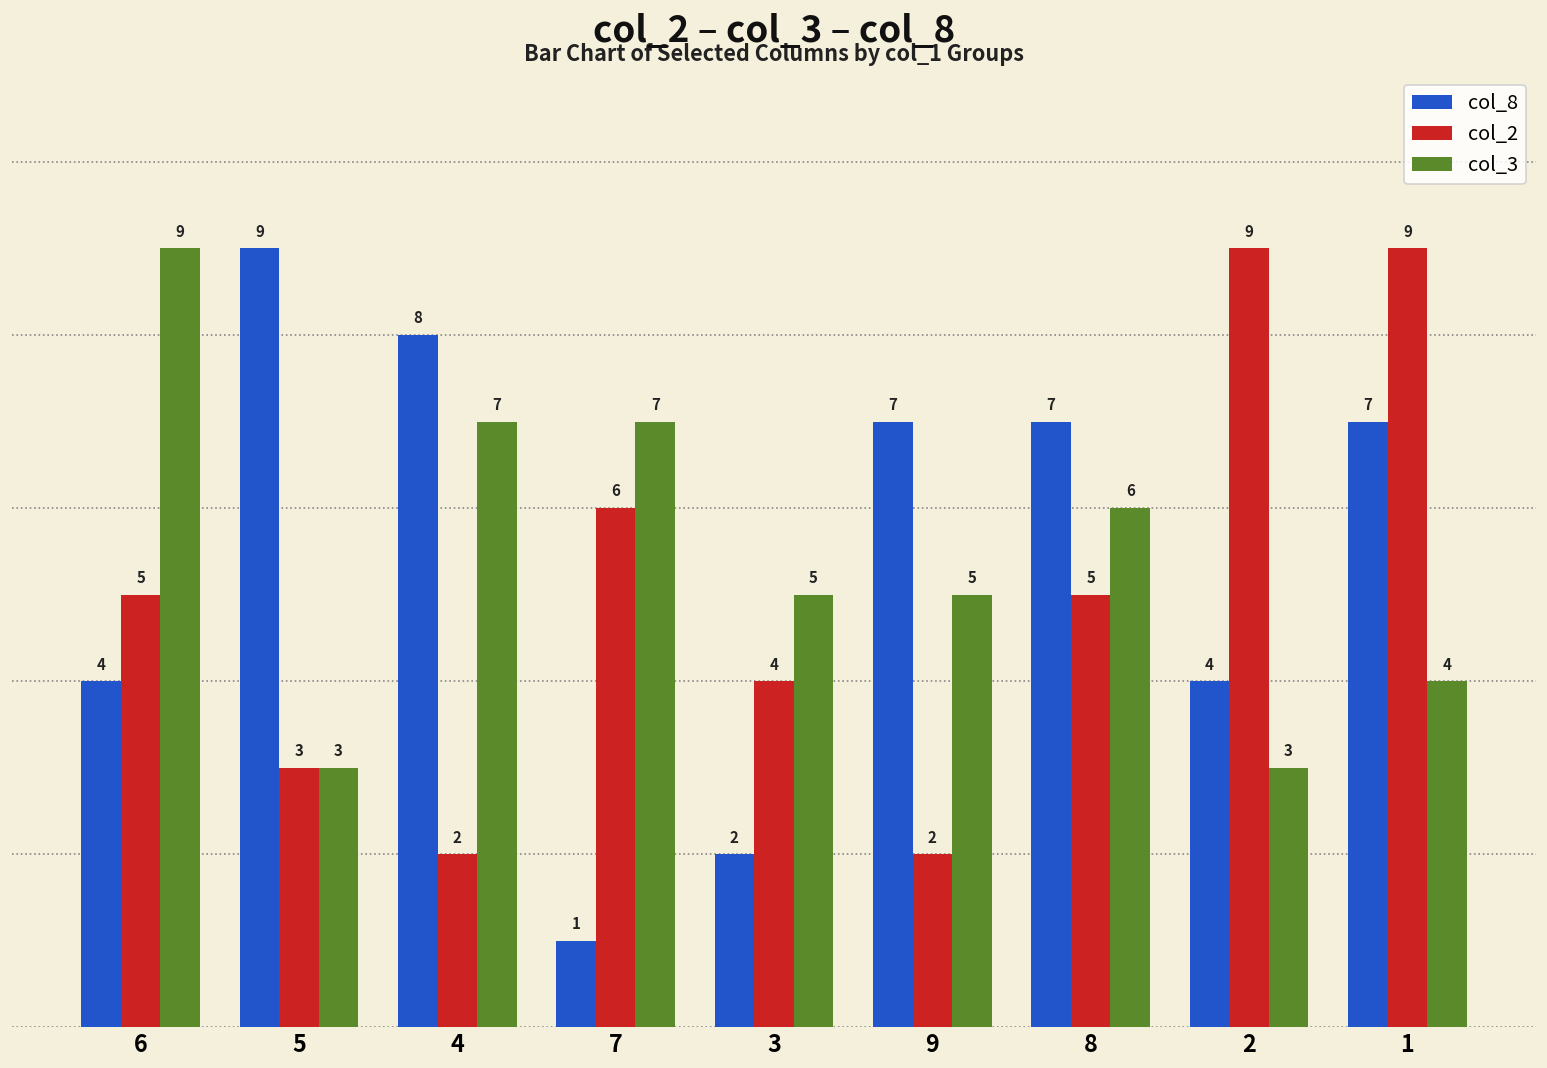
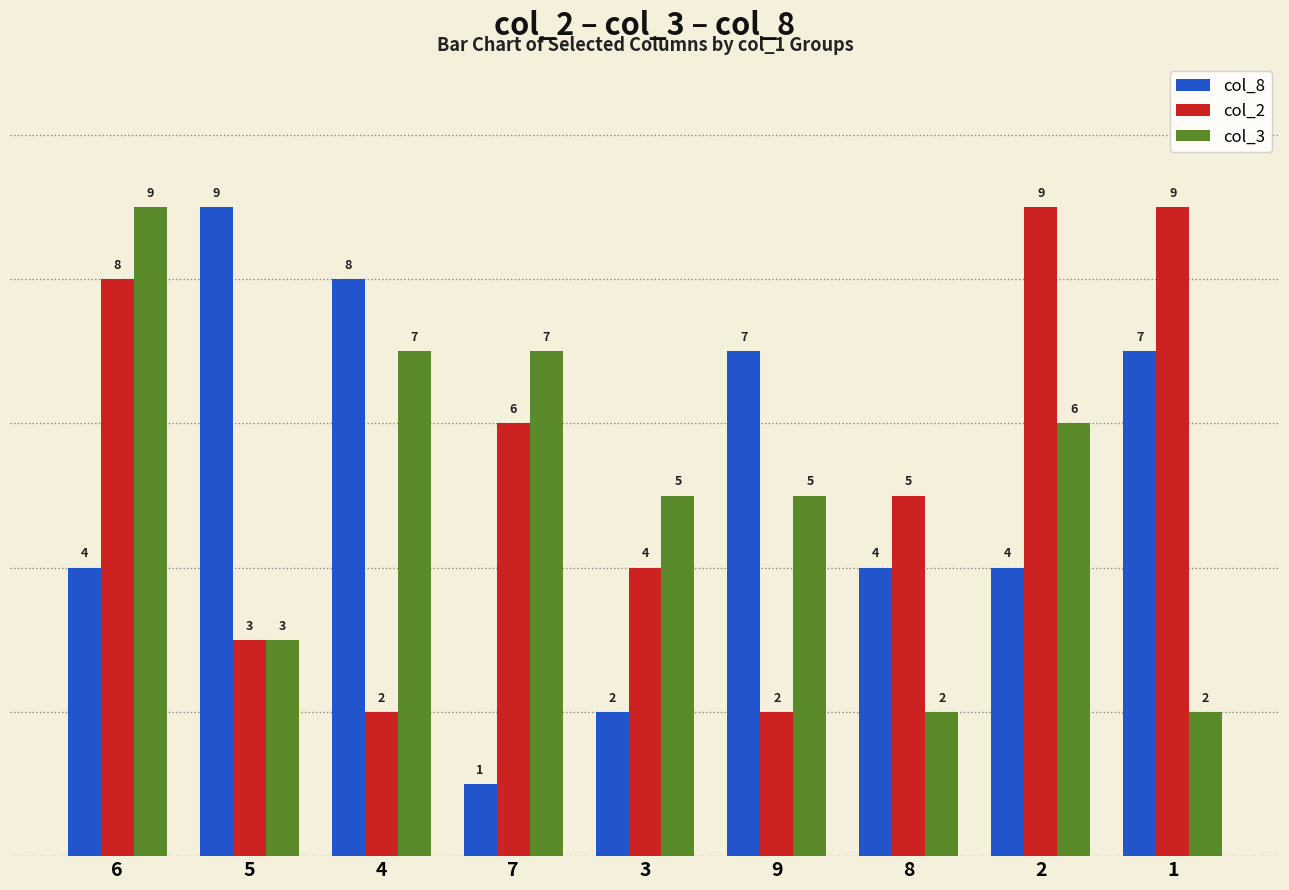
col_2, 6: 5 -> 8
col_8, 8: 7 -> 4
col_3, 8: 6 -> 2
col_3, 2: 3 -> 6
col_3, 1: 4 -> 2
